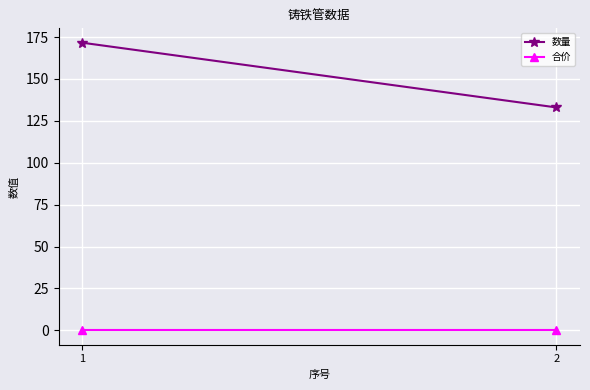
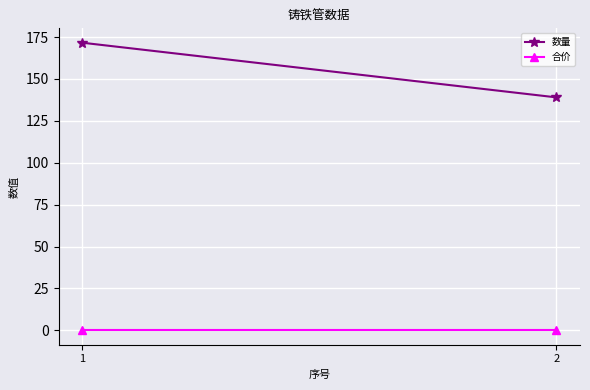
数量, 2: 133 -> 139
